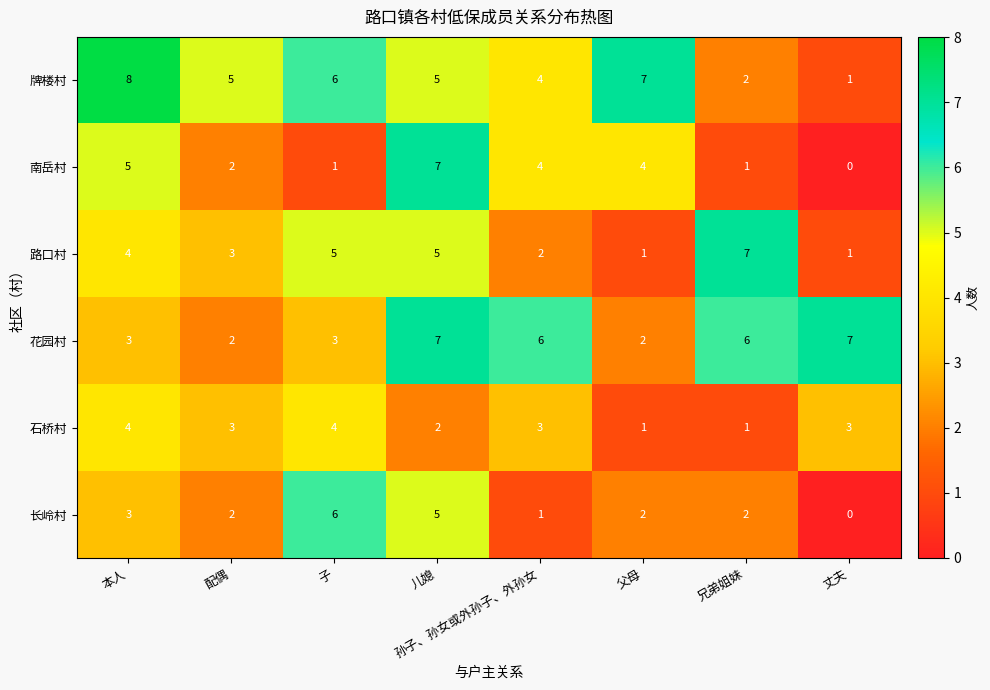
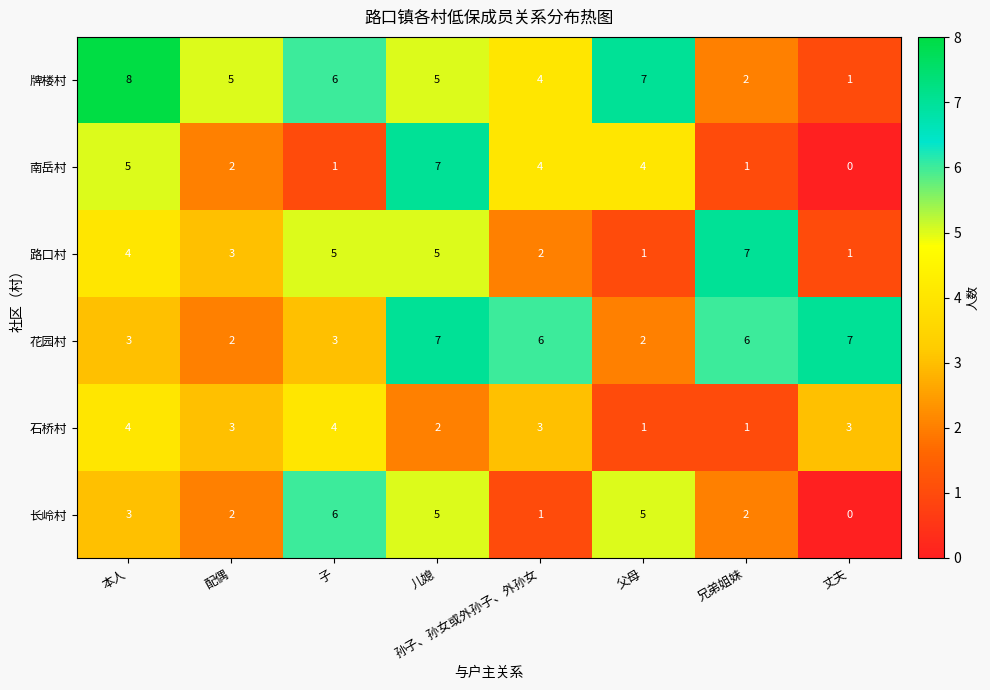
长岭村, 父母: 2 -> 5
